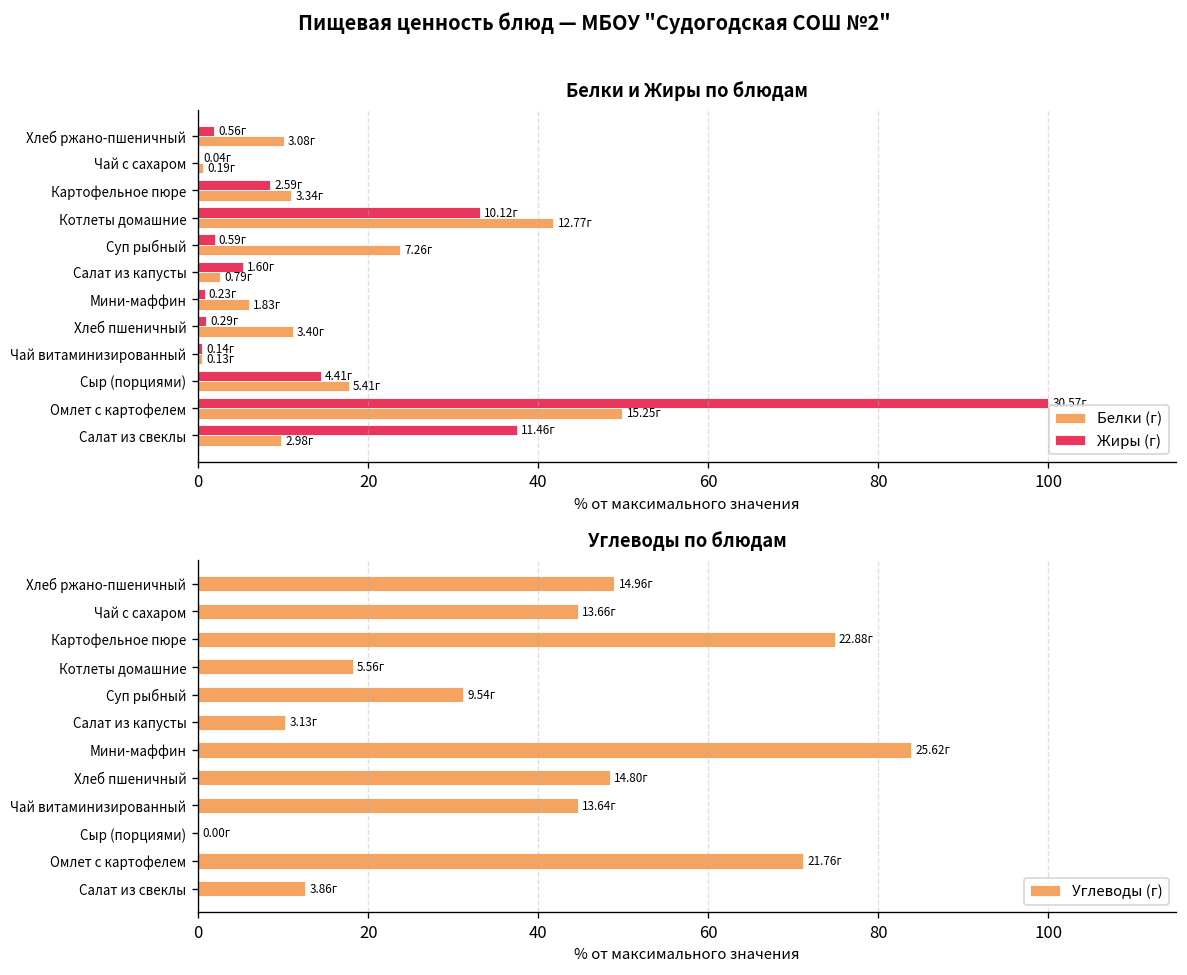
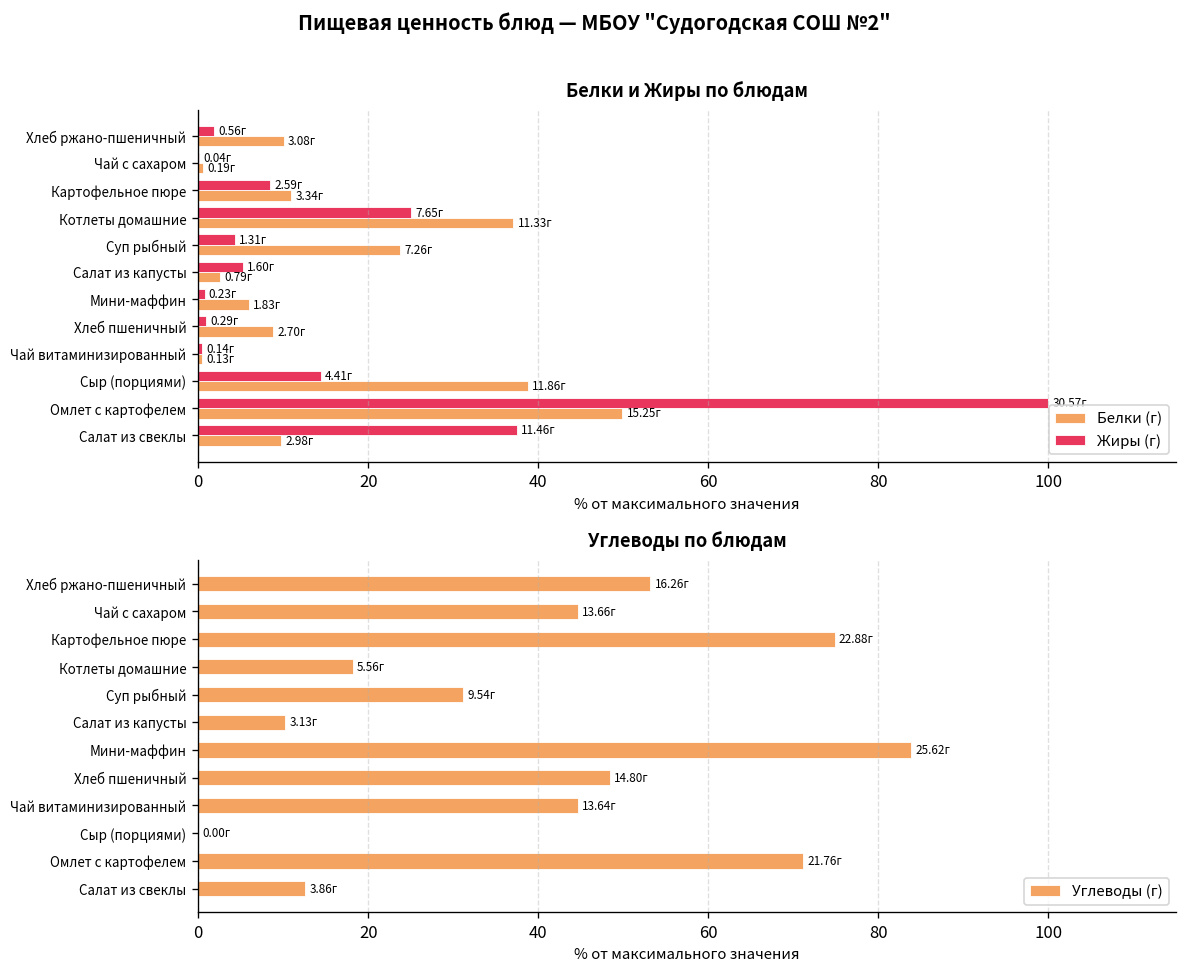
Белки и Жиры по блюдам, Жиры (г), Котлеты домашние: 10.12г -> 7.65г
Белки и Жиры по блюдам, Белки (г), Котлеты домашние: 12.77г -> 11.33г
Белки и Жиры по блюдам, Жиры (г), Суп рыбный: 0.59г -> 1.31г
Белки и Жиры по блюдам, Белки (г), Хлеб пшеничный: 3.40г -> 2.70г
Белки и Жиры по блюдам, Белки (г), Сыр (порциями): 5.41г -> 11.86г
Углеводы по блюдам, Хлеб ржано-пшеничный: 14.96г -> 16.26г
